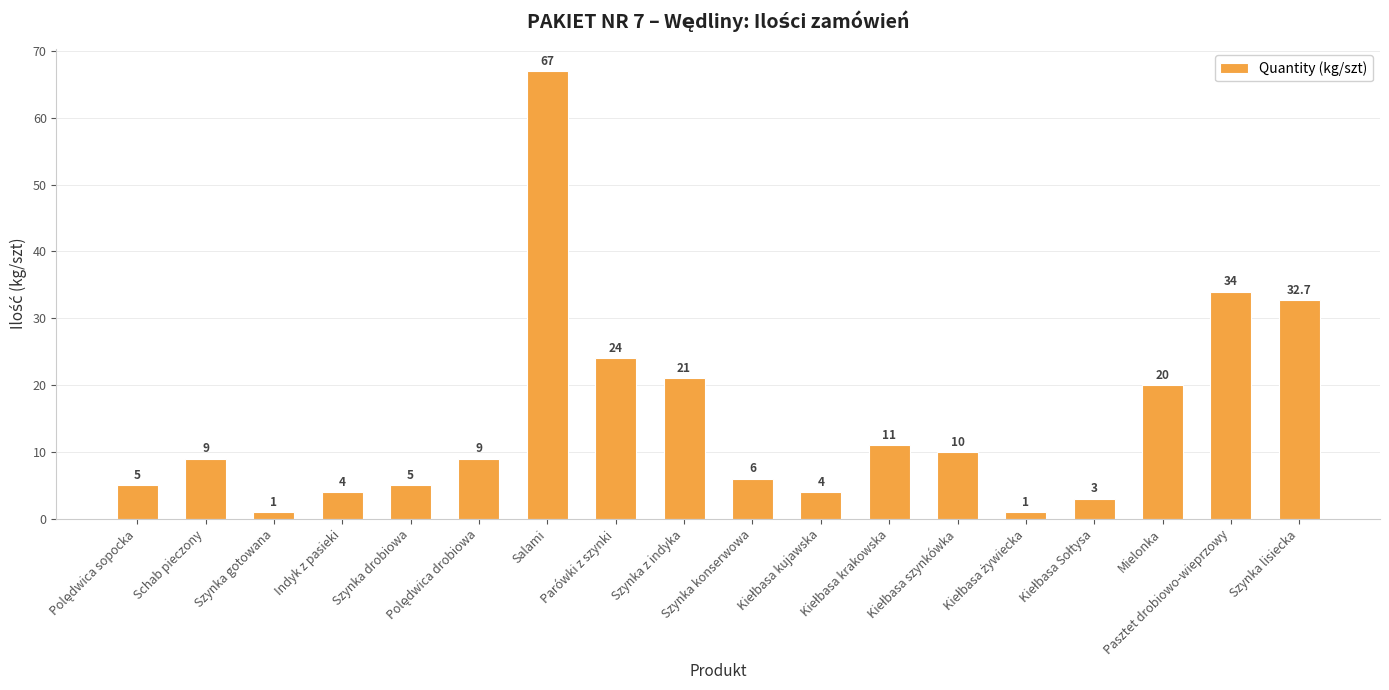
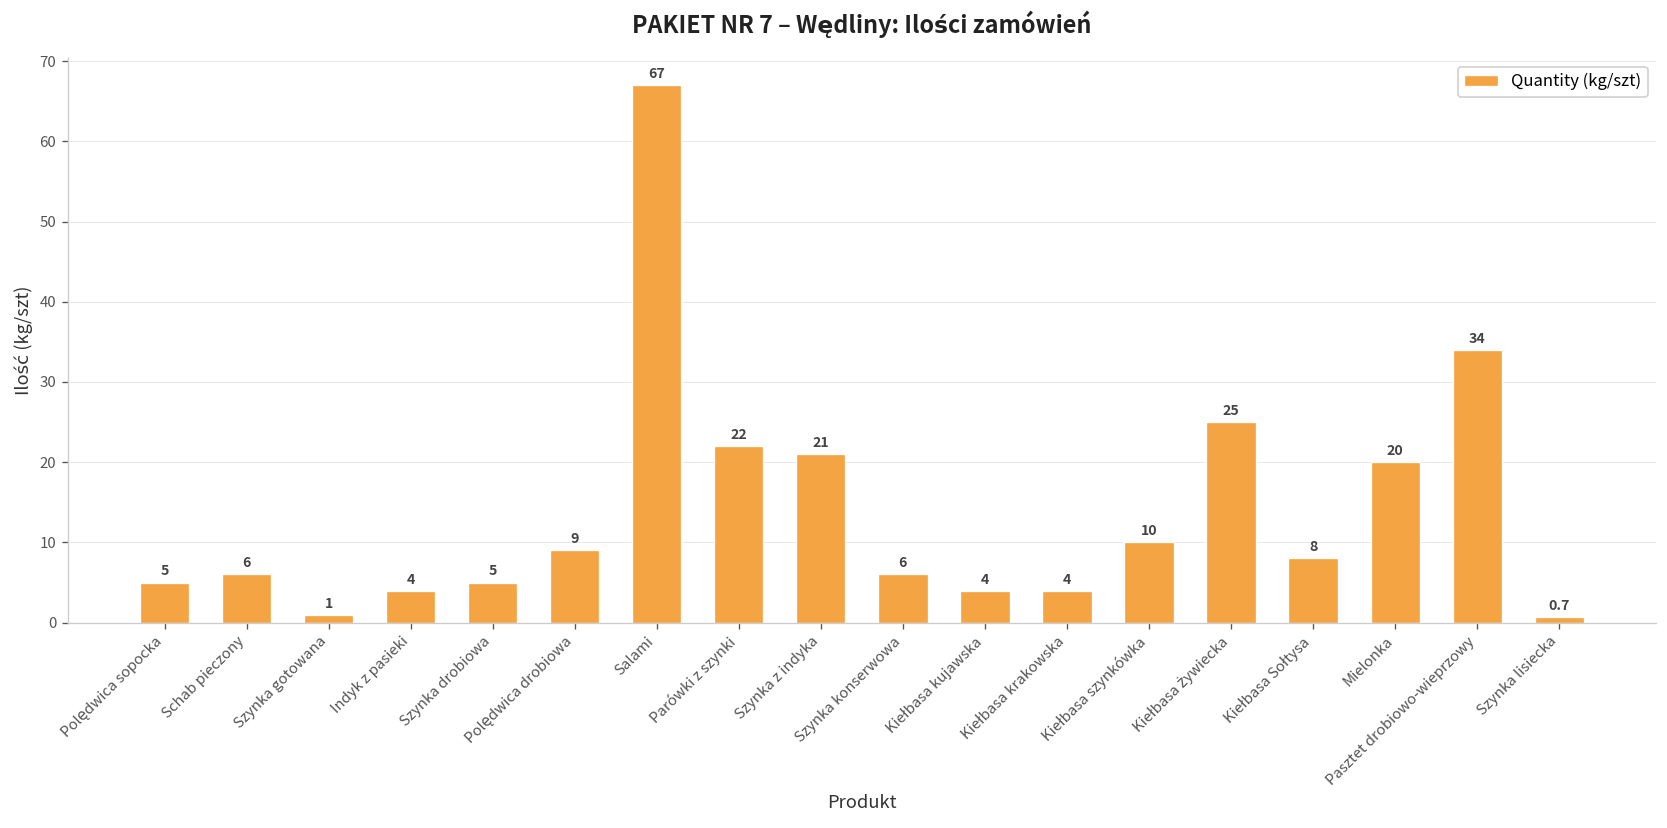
Schab pieczony: 9 -> 6
Parówki z szynki: 24 -> 22
Kiełbasa krakowska: 11 -> 4
Kiełbasa żywiecka: 1 -> 25
Kiełbasa Sołtysa: 3 -> 8
Szynka lisiecka: 32.7 -> 0.7
